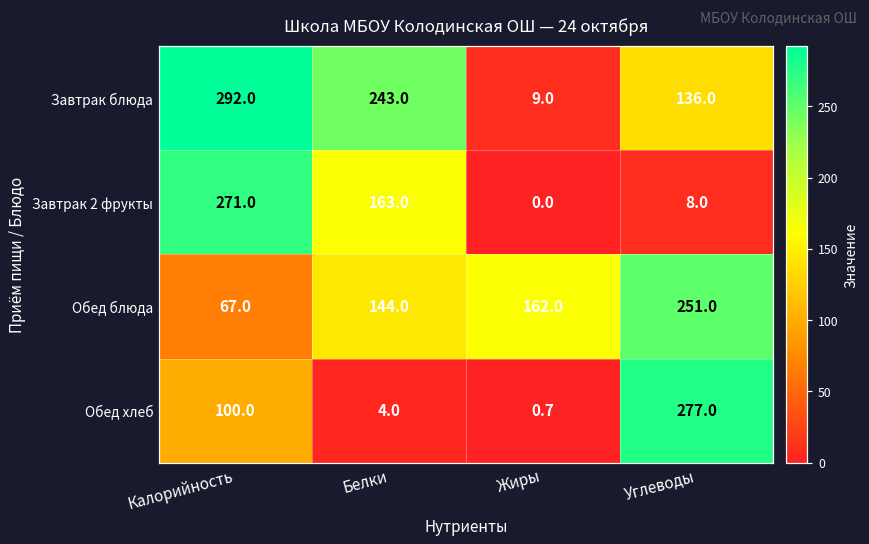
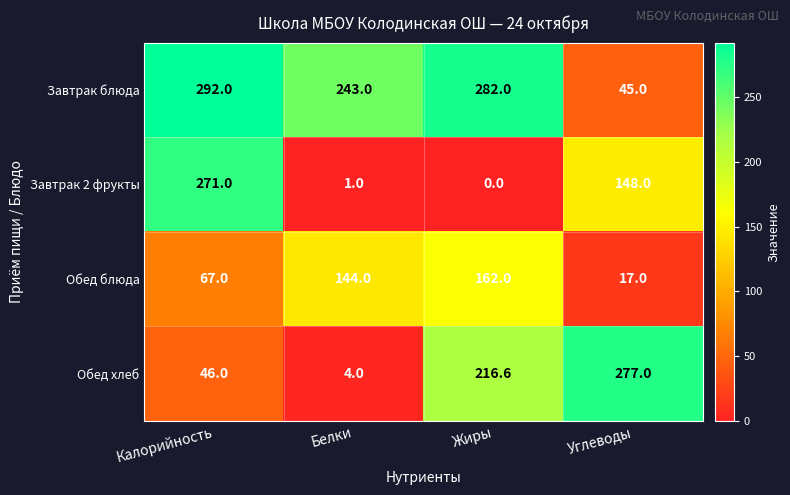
Завтрак блюда, Жиры: 9.0 -> 282.0
Завтрак блюда, Углеводы: 136.0 -> 45.0
Завтрак 2 фрукты, Белки: 163.0 -> 1.0
Завтрак 2 фрукты, Углеводы: 8.0 -> 148.0
Обед блюда, Углеводы: 251.0 -> 17.0
Обед хлеб, Калорийность: 100.0 -> 46.0
Обед хлеб, Жиры: 0.7 -> 216.6
